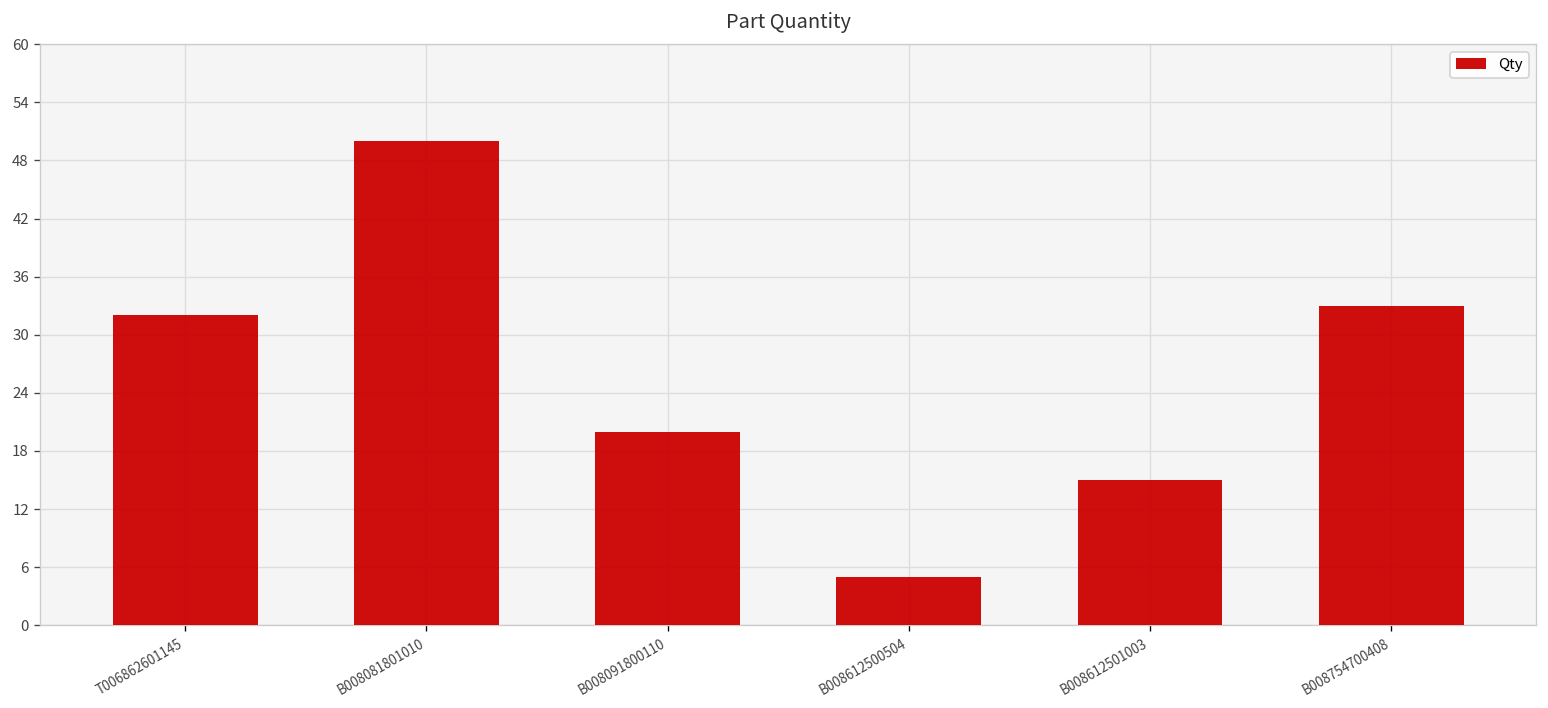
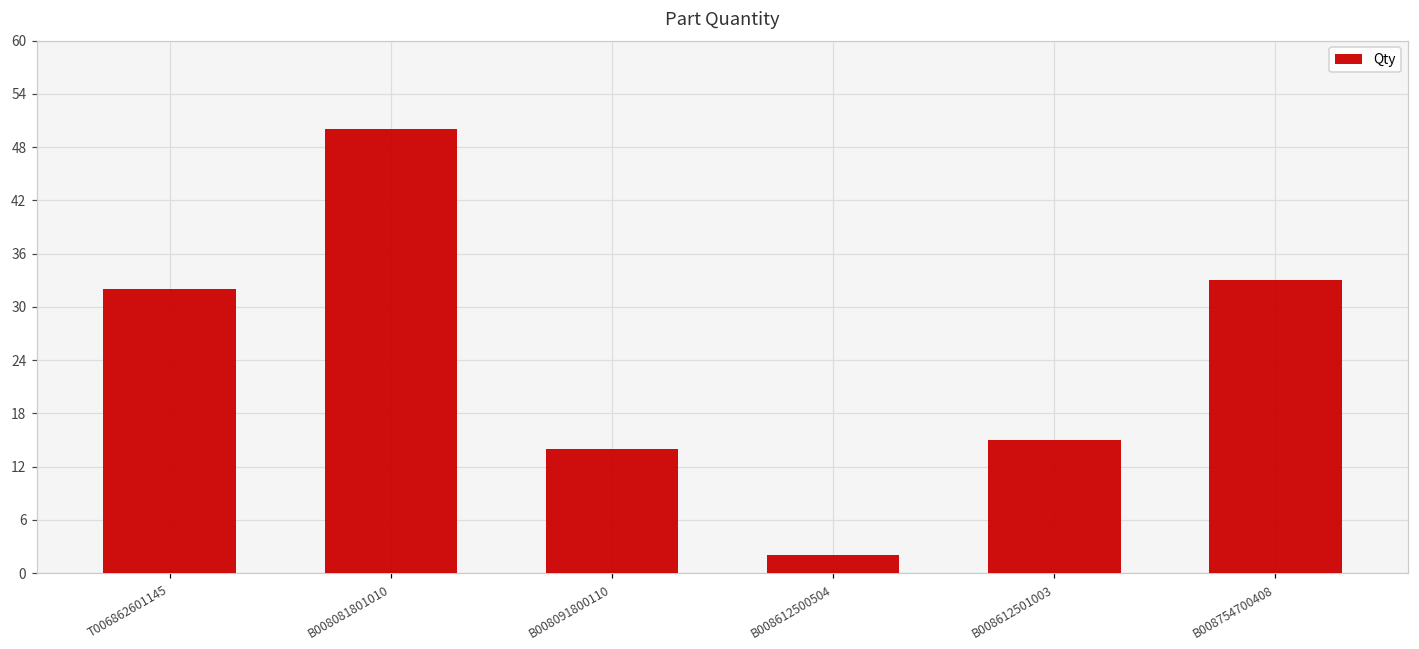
B008091800110: 20 -> 14
B008612500504: 5 -> 2
